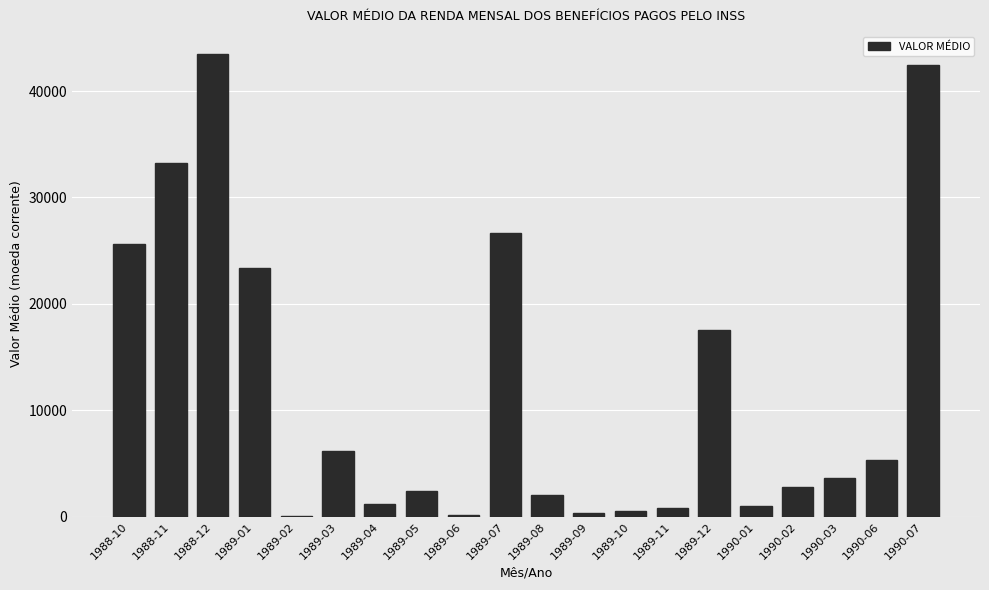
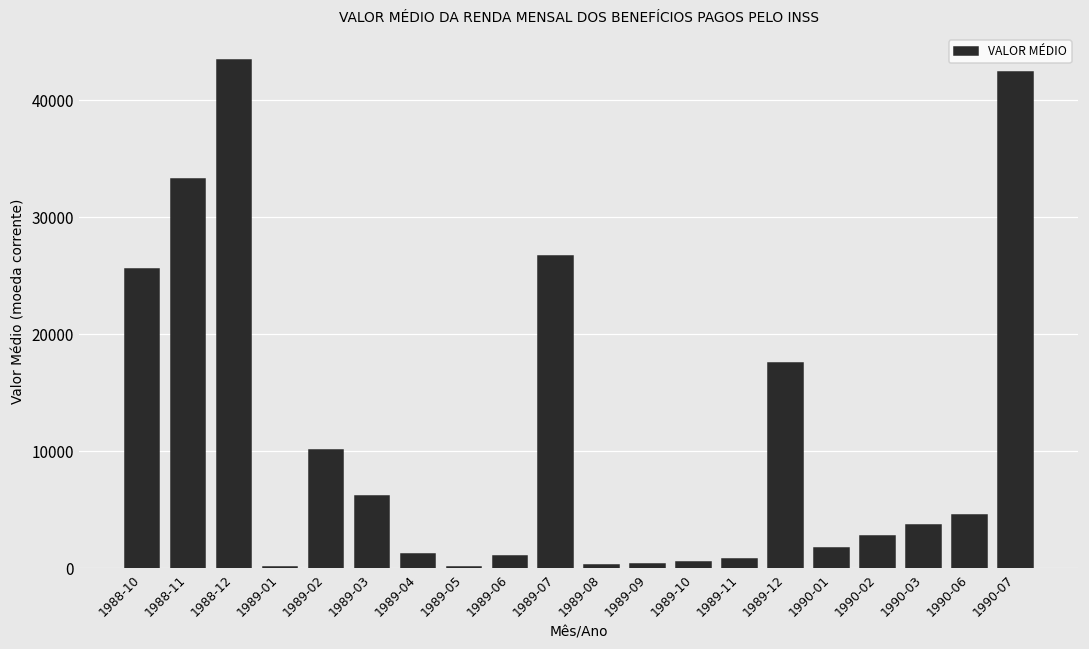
1989-01: 23300 -> 100
1989-02: 100 -> 10100
1989-05: 2400 -> 100
1989-06: 200 -> 1100
1989-08: 2000 -> 300
1990-01: 1000 -> 1800
1990-06: 5300 -> 4500
